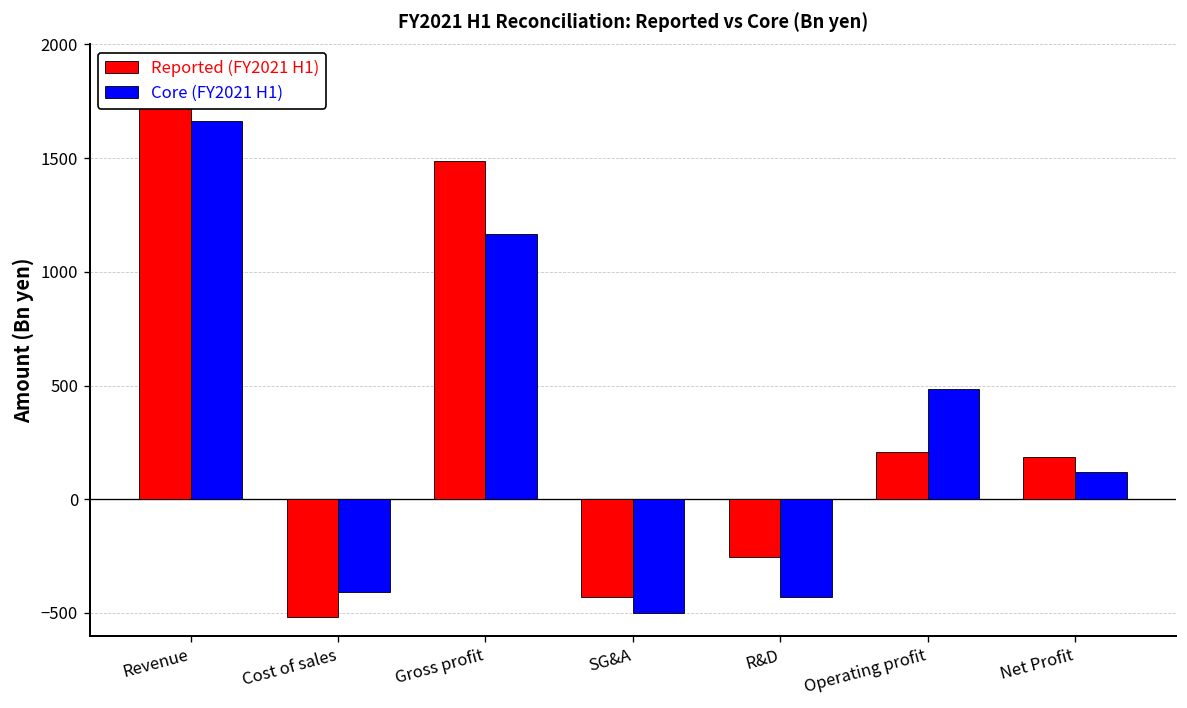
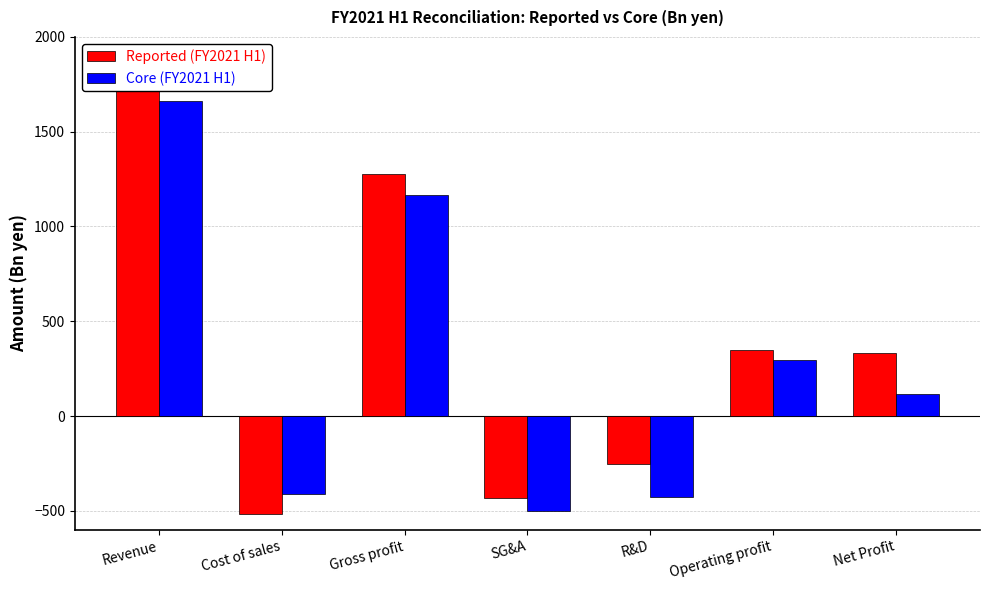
Reported (FY2021 H1), Gross profit: 1490 -> 1280
Reported (FY2021 H1), Operating profit: 210 -> 350
Core (FY2021 H1), Operating profit: 490 -> 290
Reported (FY2021 H1), Net Profit: 180 -> 330
